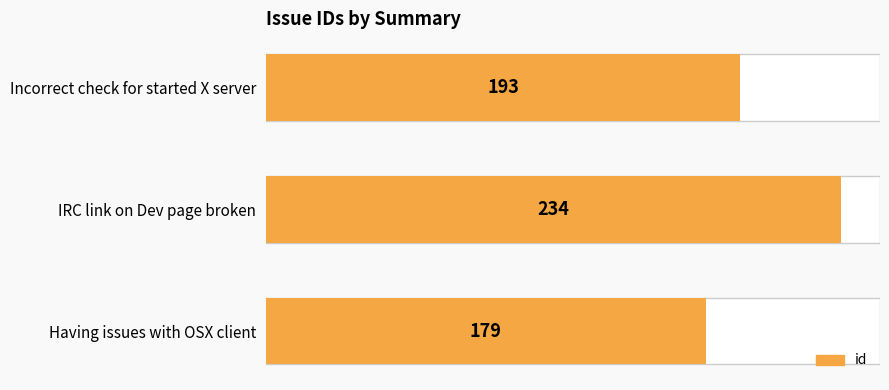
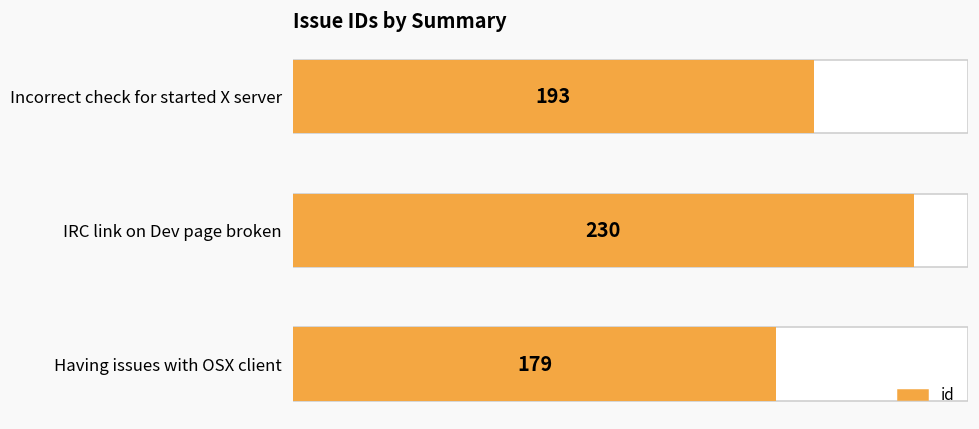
id, IRC link on Dev page broken: 234 -> 230
